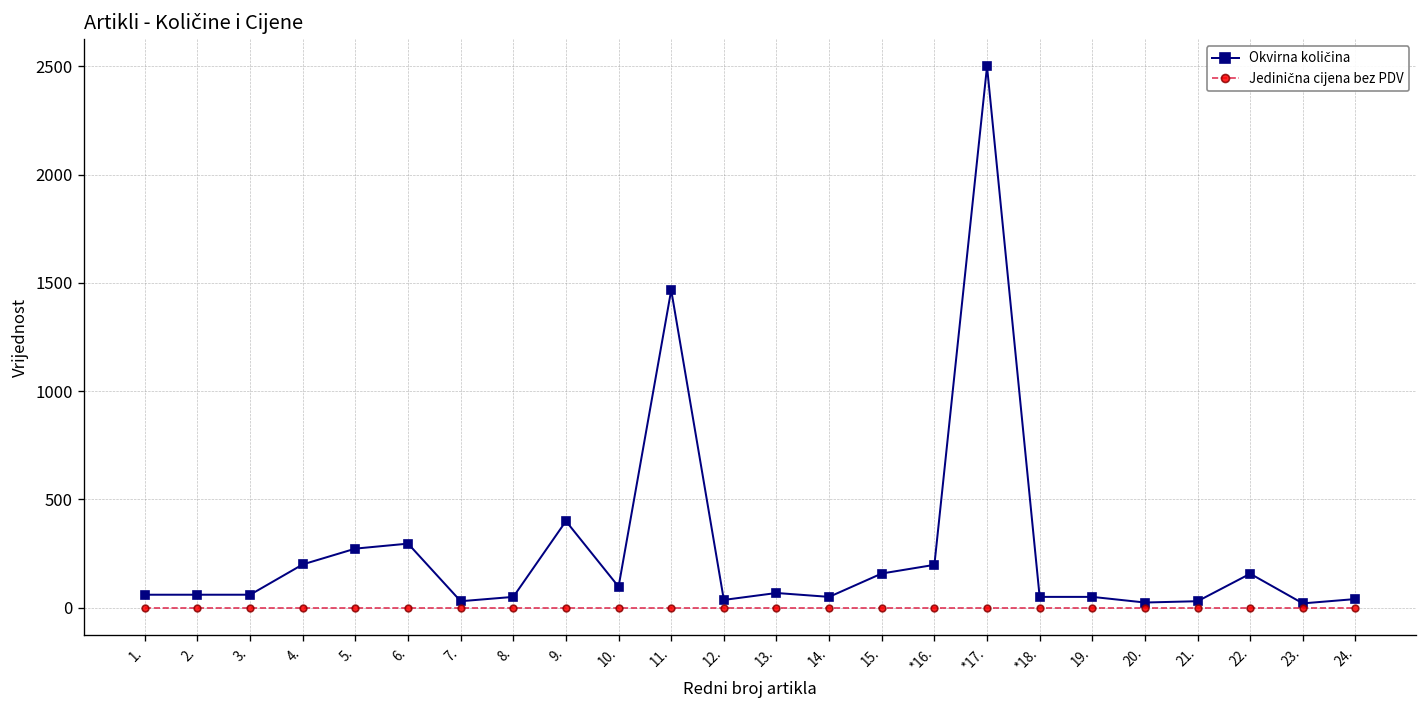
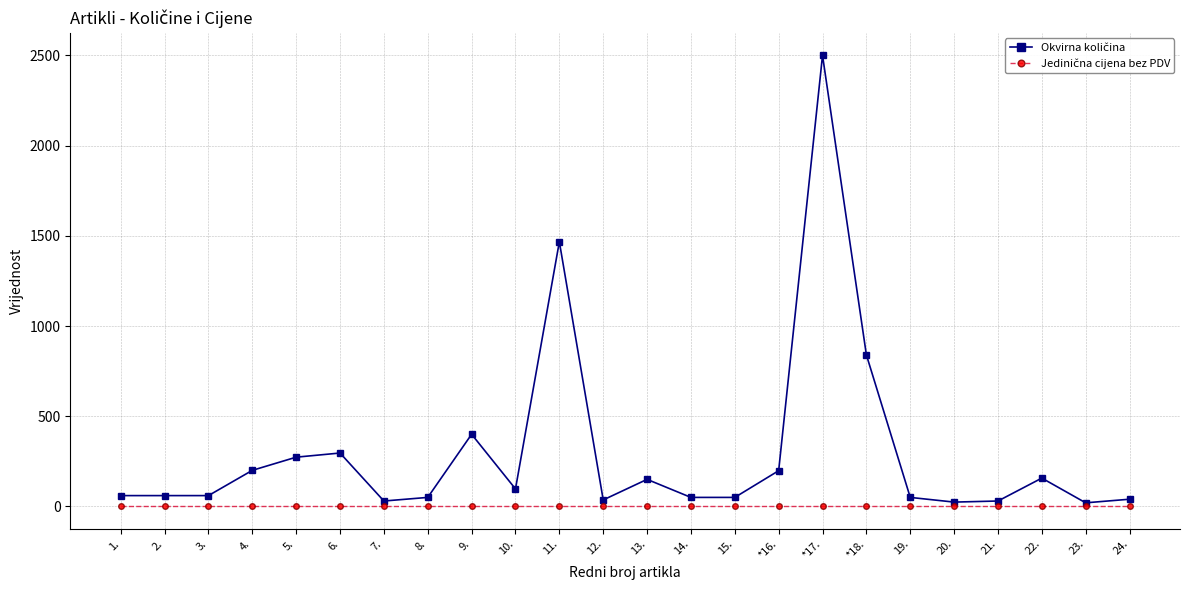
Okvirna količina, 13.: 70 -> 150
Okvirna količina, 15.: 160 -> 50
Okvirna količina, *18.: 50 -> 840
